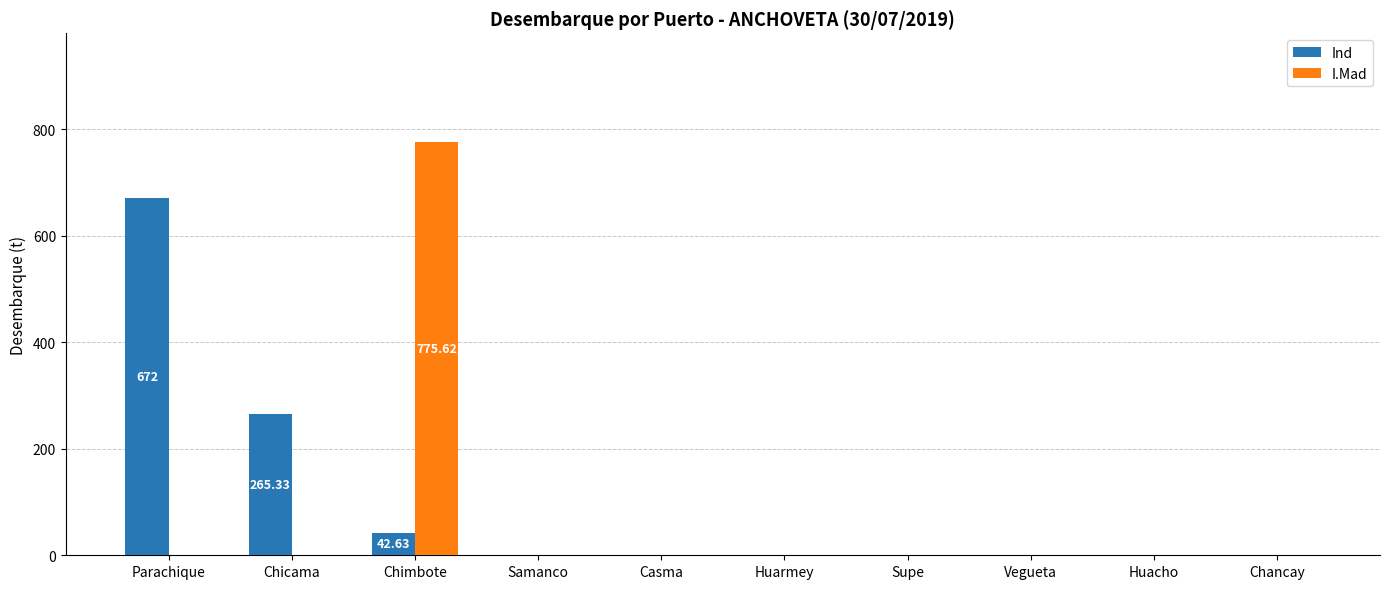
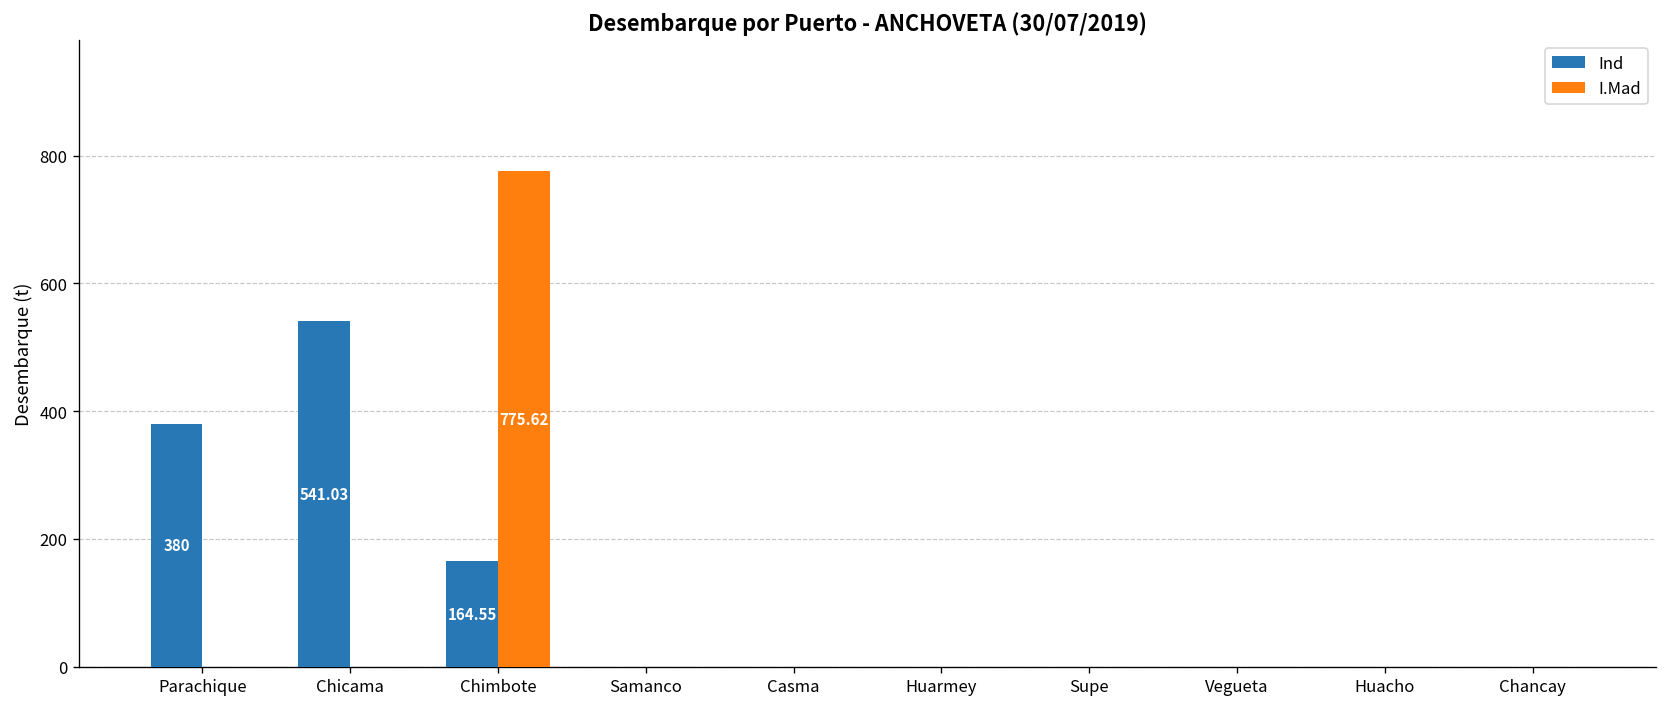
Ind, Parachique: 672 -> 380
Ind, Chicama: 265.33 -> 541.03
Ind, Chimbote: 42.63 -> 164.55
